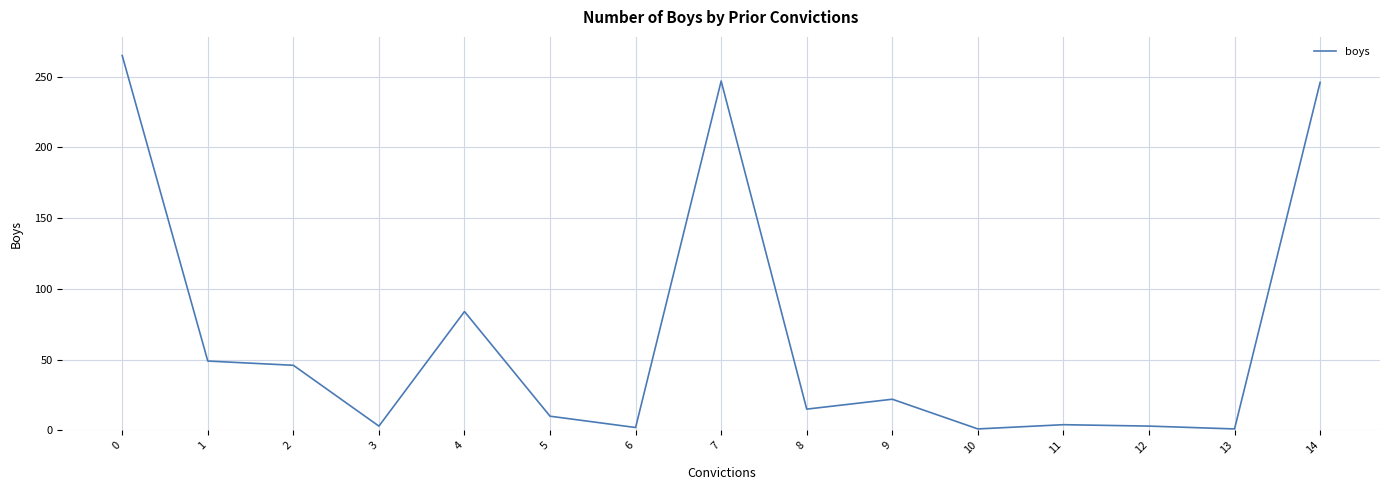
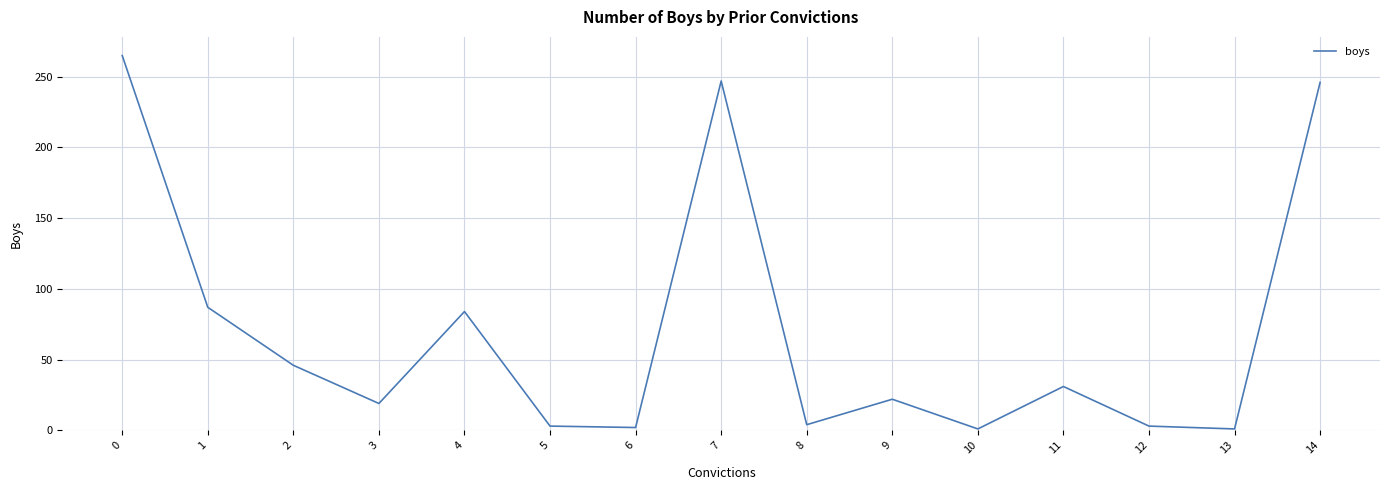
1: 49 -> 87
3: 3 -> 19
5: 10 -> 3
8: 15 -> 4
11: 4 -> 31
